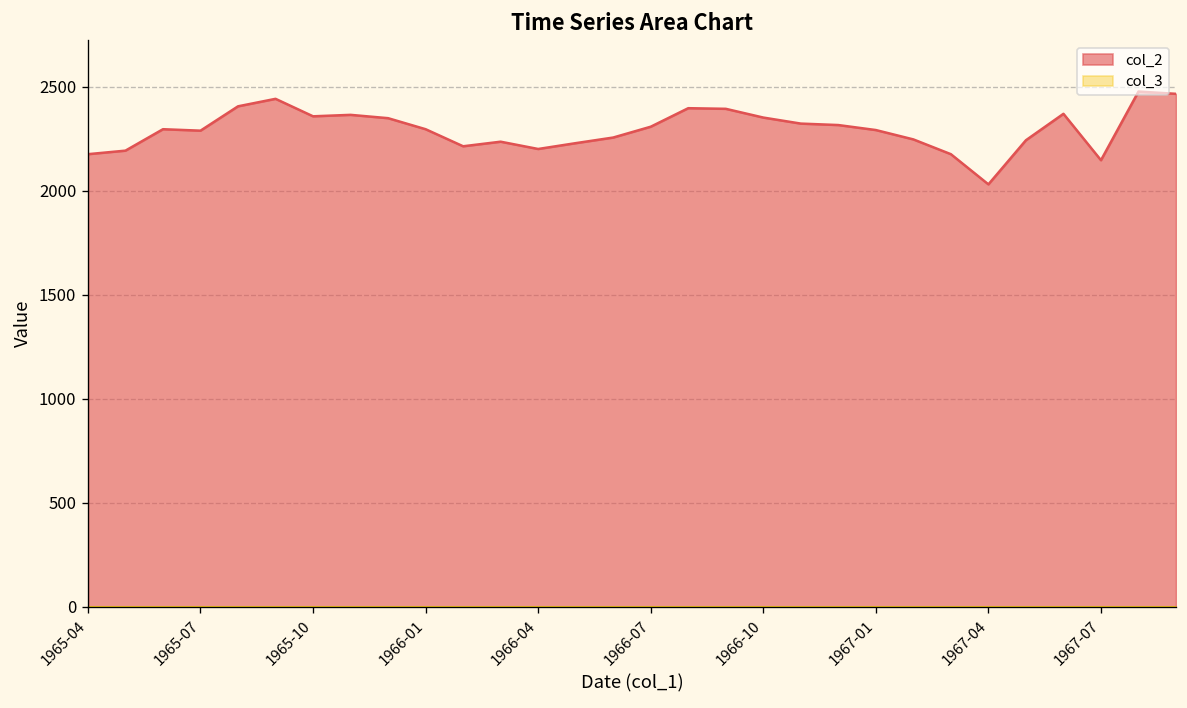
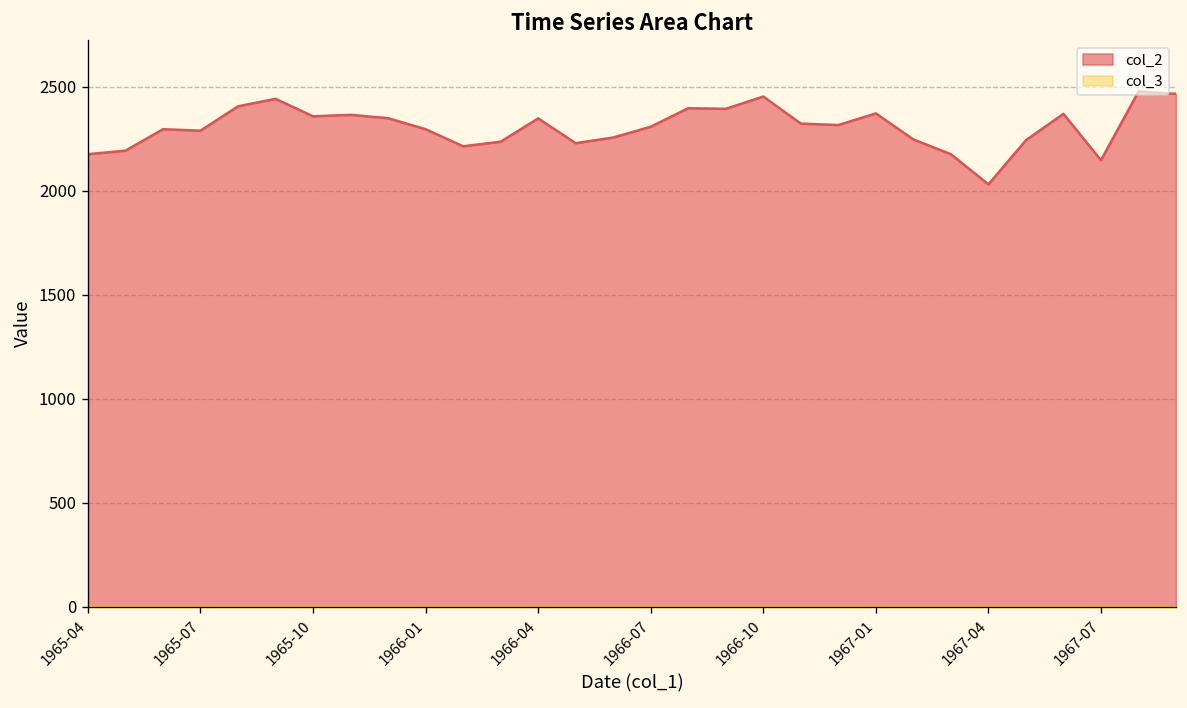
col_2, 1966-04: 2200 -> 2350
col_2, 1966-10: 2350 -> 2450
col_2, 1967-01: 2290 -> 2370
